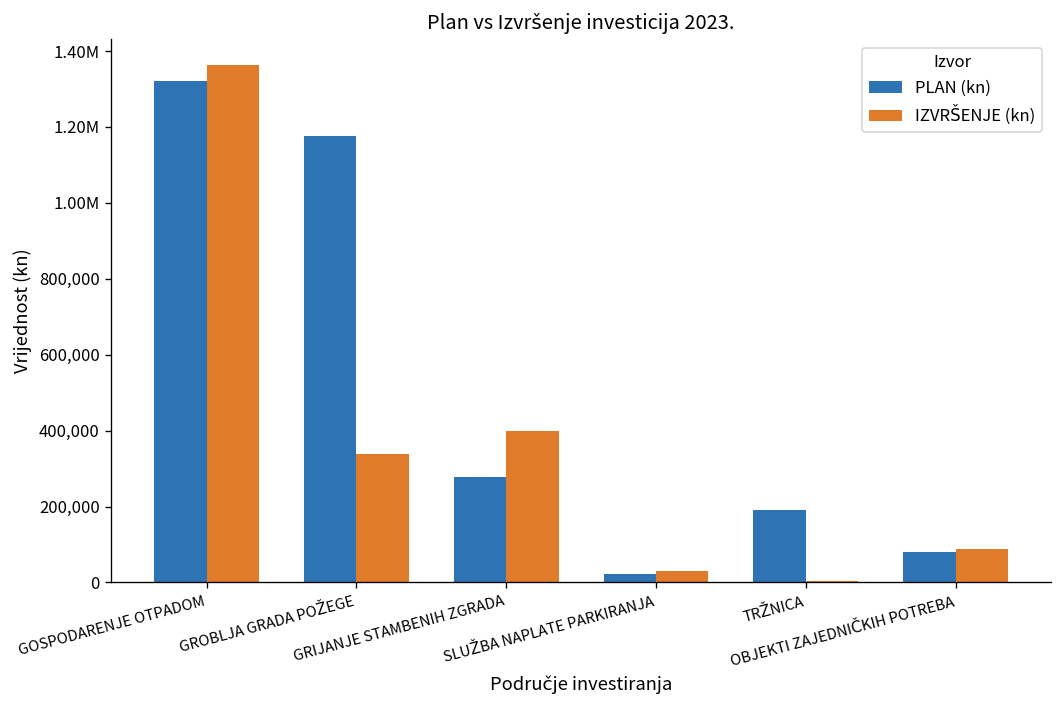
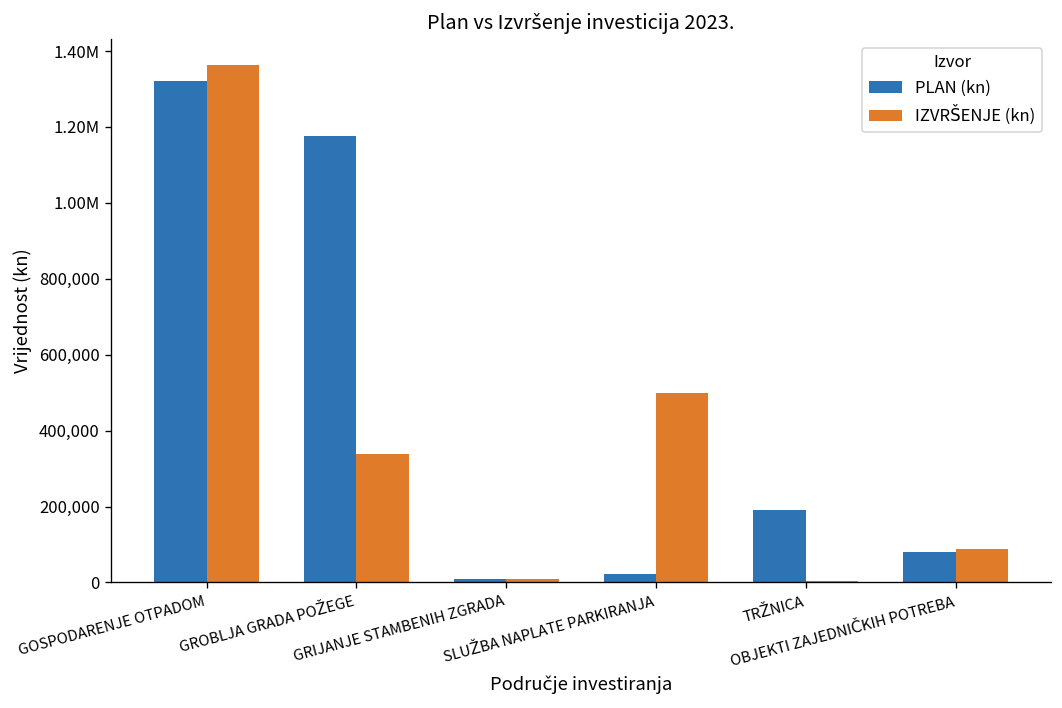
PLAN (kn), GRIJANJE STAMBENIH ZGRADA: 280,000 -> 10,000
IZVRŠENJE (kn), GRIJANJE STAMBENIH ZGRADA: 400,000 -> 10,000
IZVRŠENJE (kn), SLUŽBA NAPLATE PARKIRANJA: 30,000 -> 500,000
